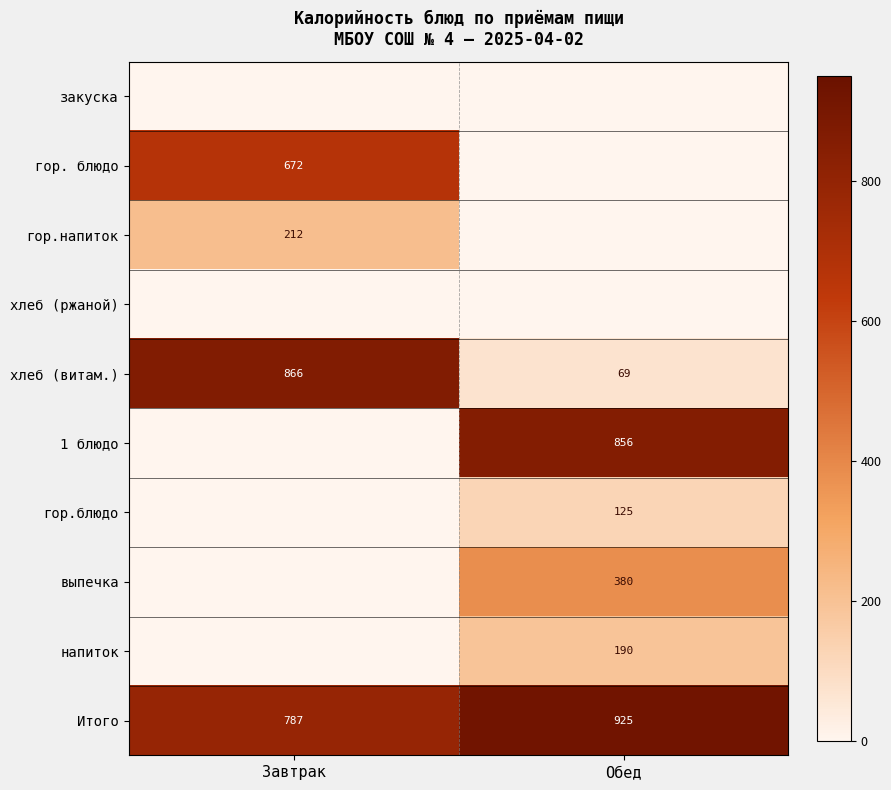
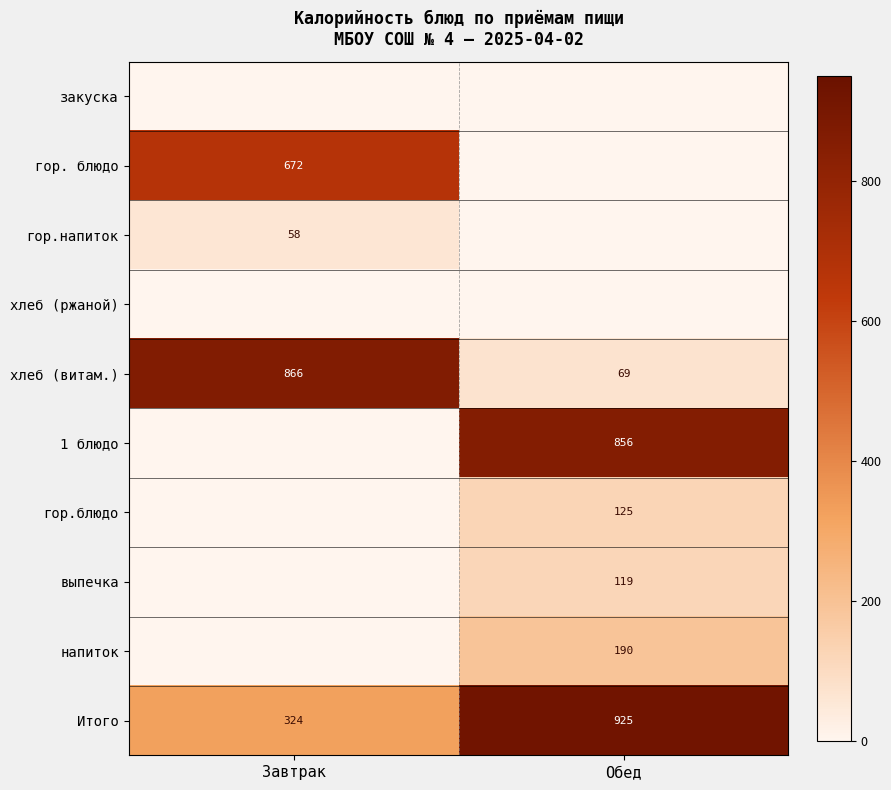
гор.напиток, Завтрак: 212 -> 58
выпечка, Обед: 380 -> 119
Итого, Завтрак: 787 -> 324
